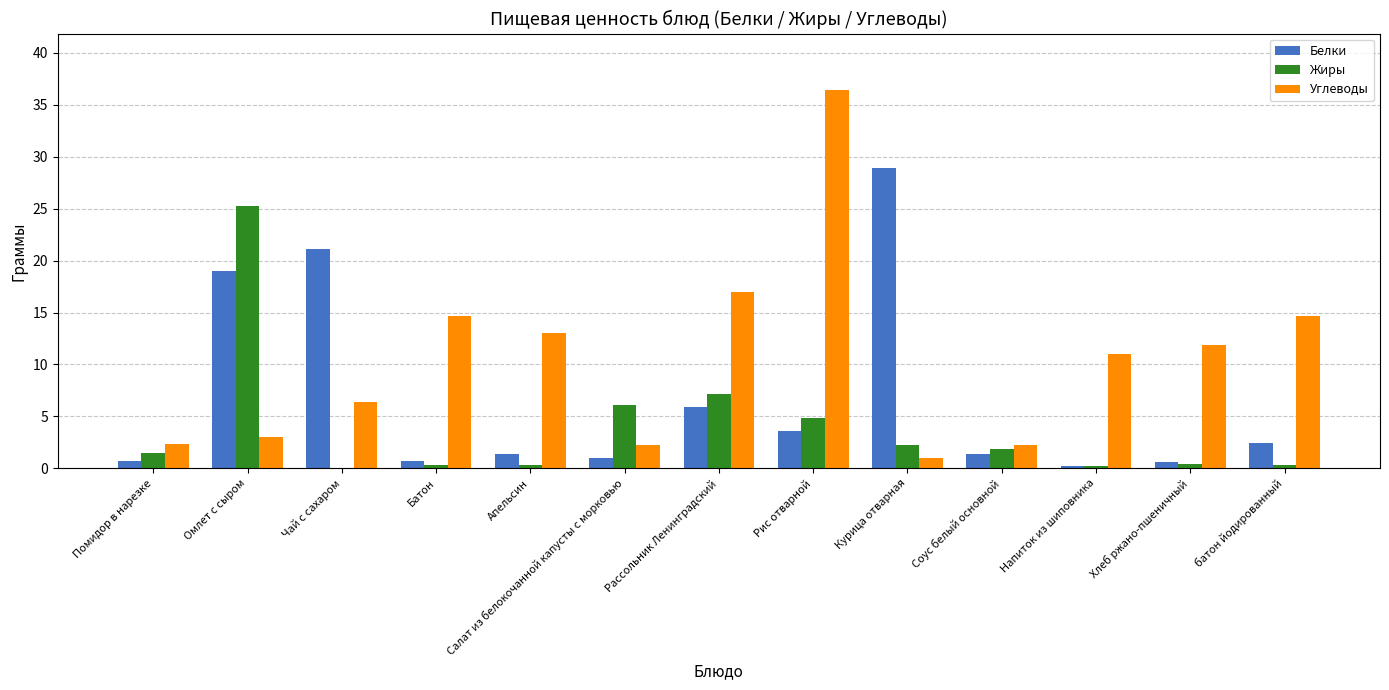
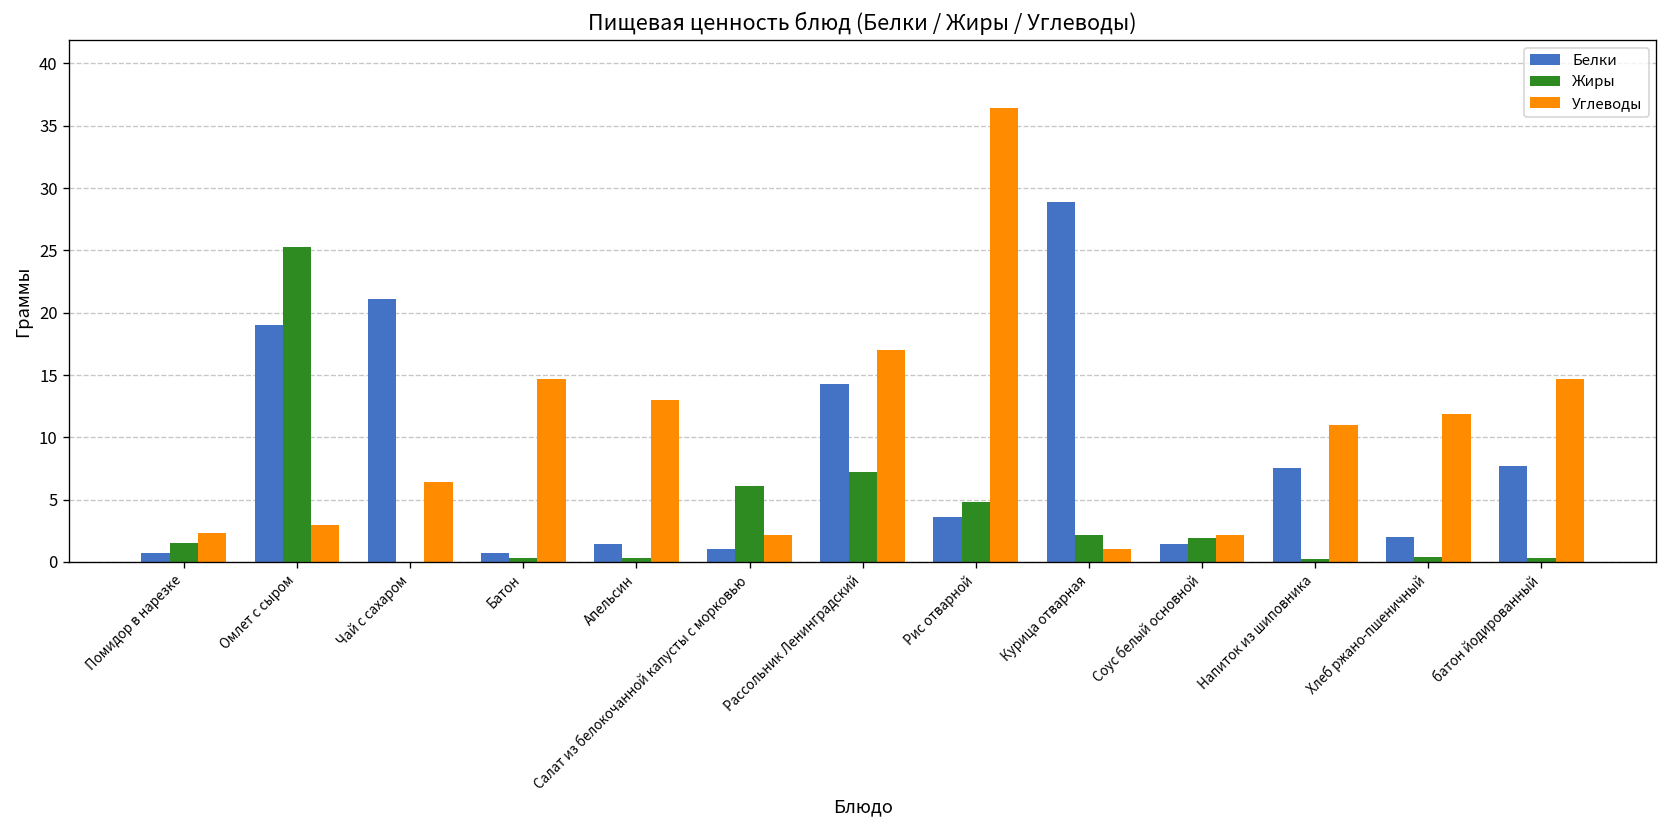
Белки, Рассольник Ленинградский: 5.9 -> 14.3
Белки, Напиток из шиповника: 0.2 -> 7.5
Белки, Хлеб ржано-пшеничный: 0.6 -> 2.0
Белки, батон йодированный: 2.4 -> 7.7
